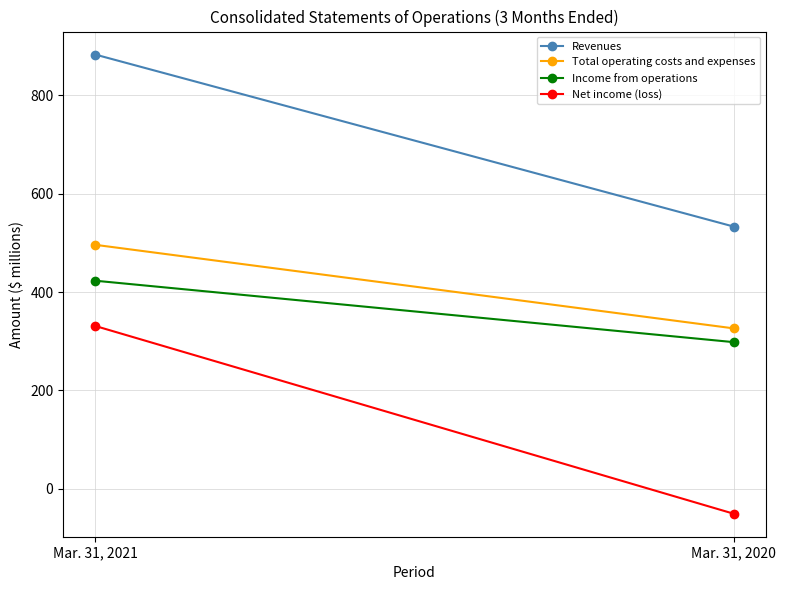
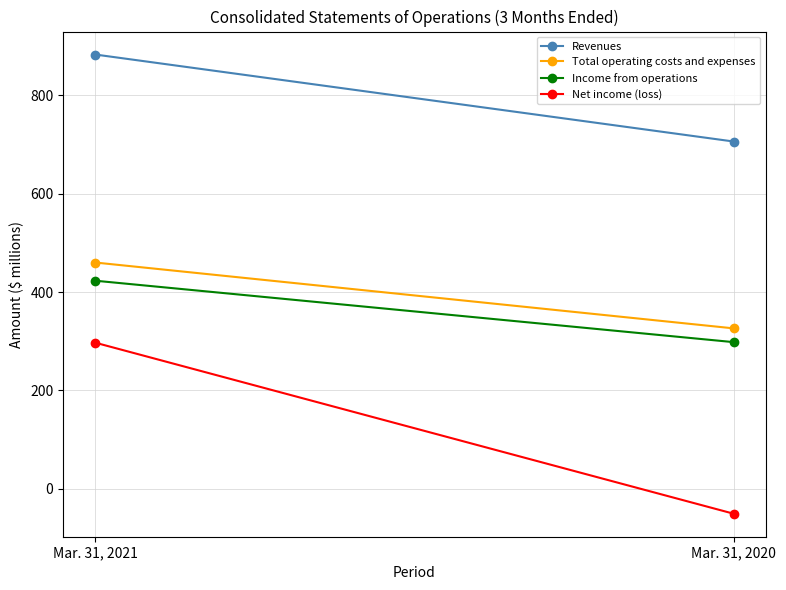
Total operating costs and expenses, Mar. 31, 2021: 500 -> 460
Net income (loss), Mar. 31, 2021: 330 -> 300
Revenues, Mar. 31, 2020: 530 -> 710
